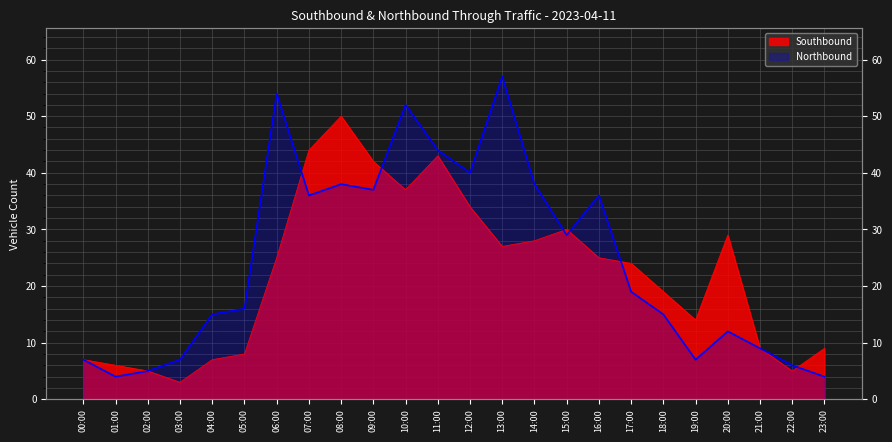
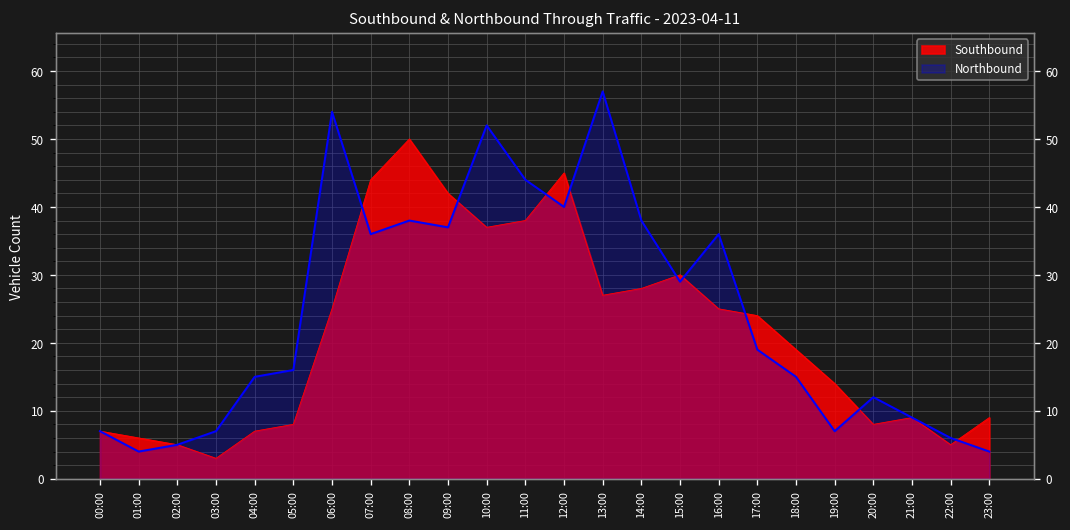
Southbound, 11:00: 43 -> 38
Southbound, 12:00: 34 -> 45
Southbound, 20:00: 29 -> 8
